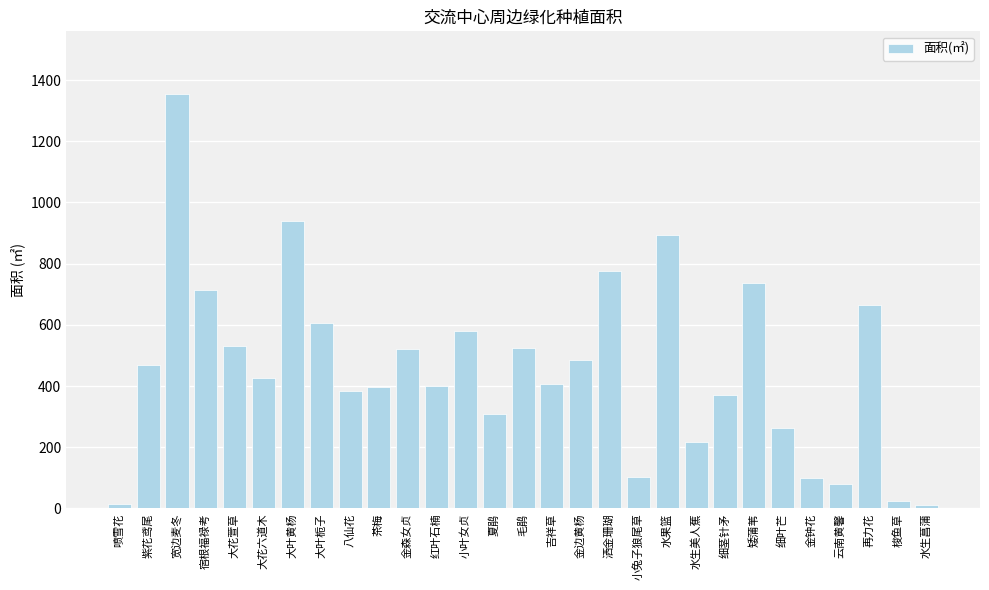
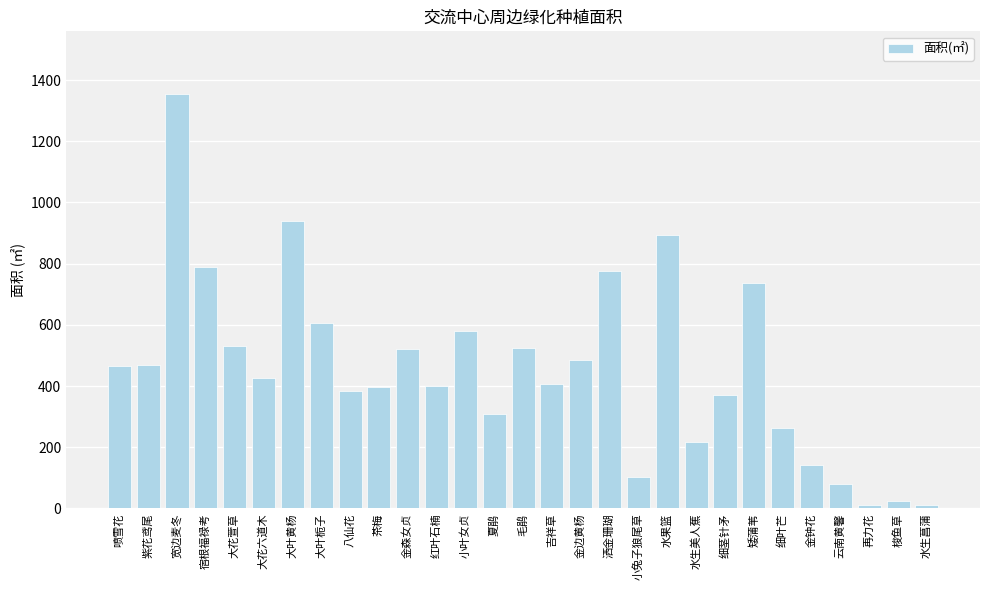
喷雪花: 10 -> 470
宿根福禄考: 710 -> 790
金钟花: 100 -> 140
再力花: 660 -> 10
